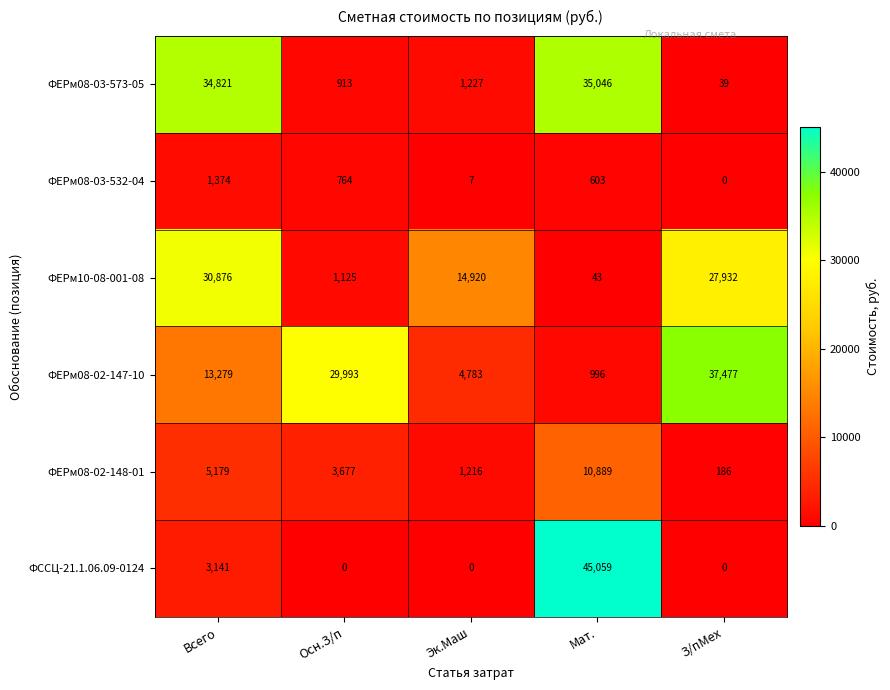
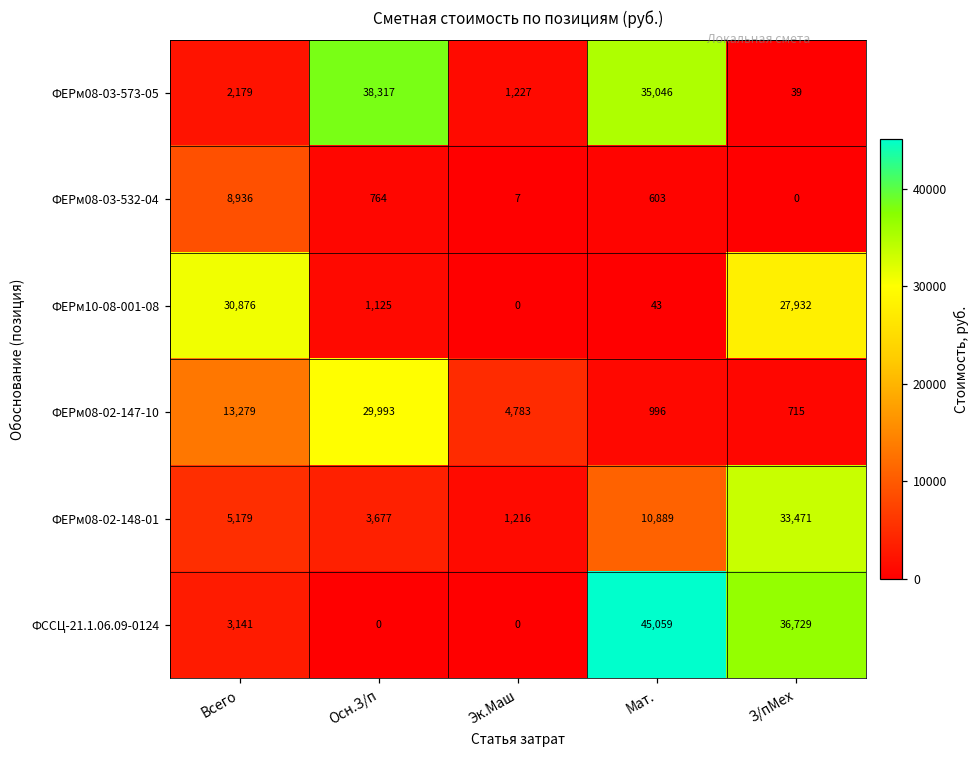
ФЕРм08-03-573-05, Всего: 34,821 -> 2,179
ФЕРм08-03-573-05, Осн.З/п: 913 -> 38,317
ФЕРм08-03-532-04, Всего: 1,374 -> 8,936
ФЕРм10-08-001-08, Эк.Маш: 14,920 -> 0
ФЕРм08-02-147-10, З/пМех: 37,477 -> 715
ФЕРм08-02-148-01, З/пМех: 186 -> 33,471
ФССЦ-21.1.06.09-0124, З/пМех: 0 -> 36,729
